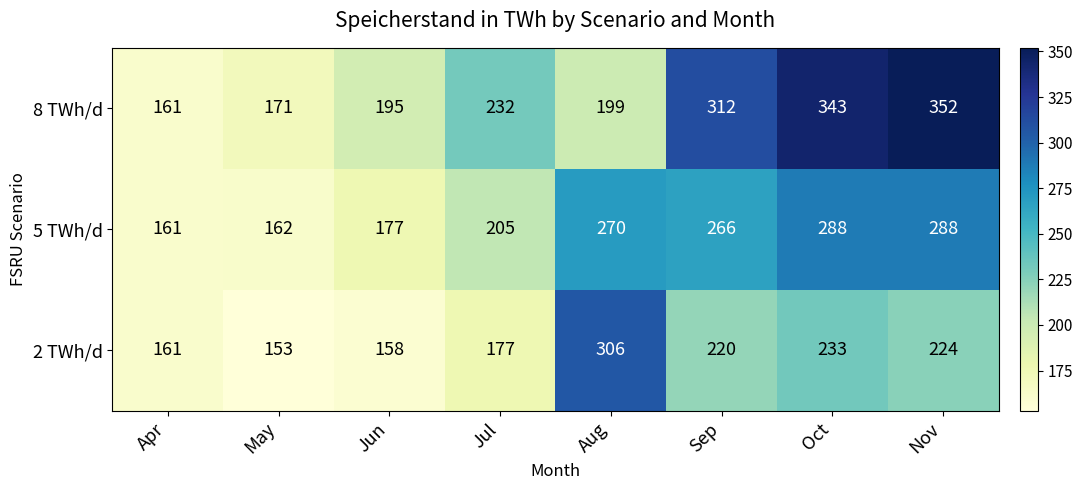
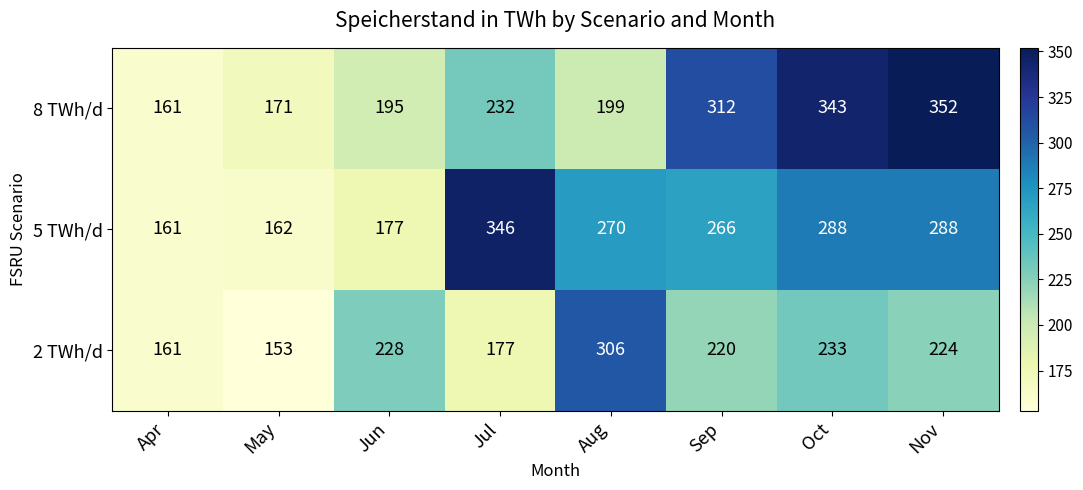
5 TWh/d, Jul: 205 -> 346
2 TWh/d, Jun: 158 -> 228
